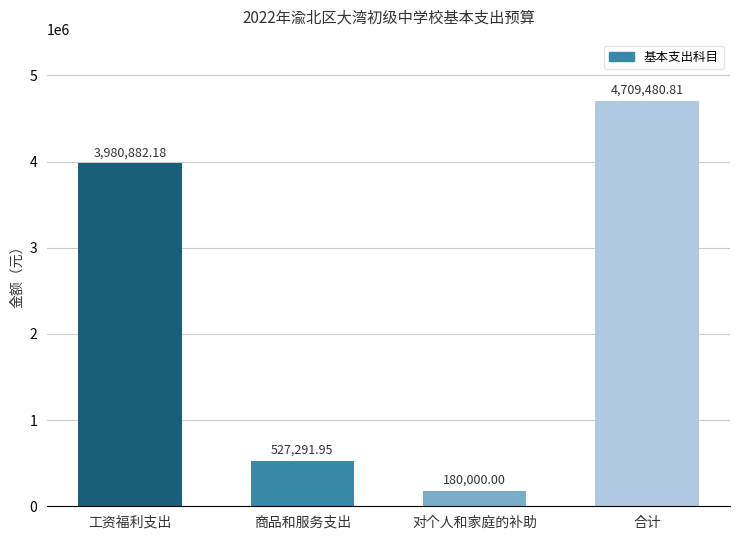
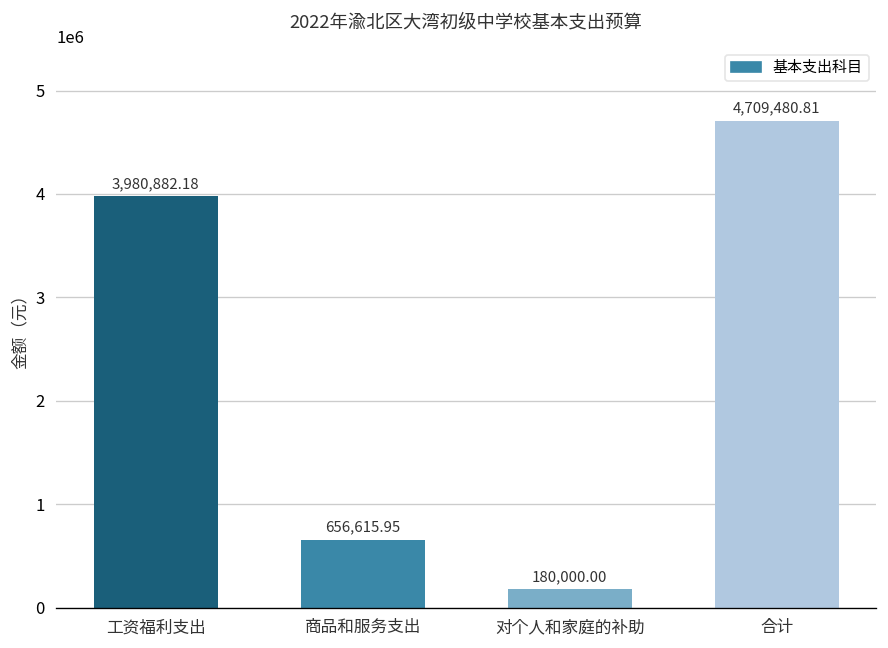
商品和服务支出: 527,291.95 -> 656,615.95
